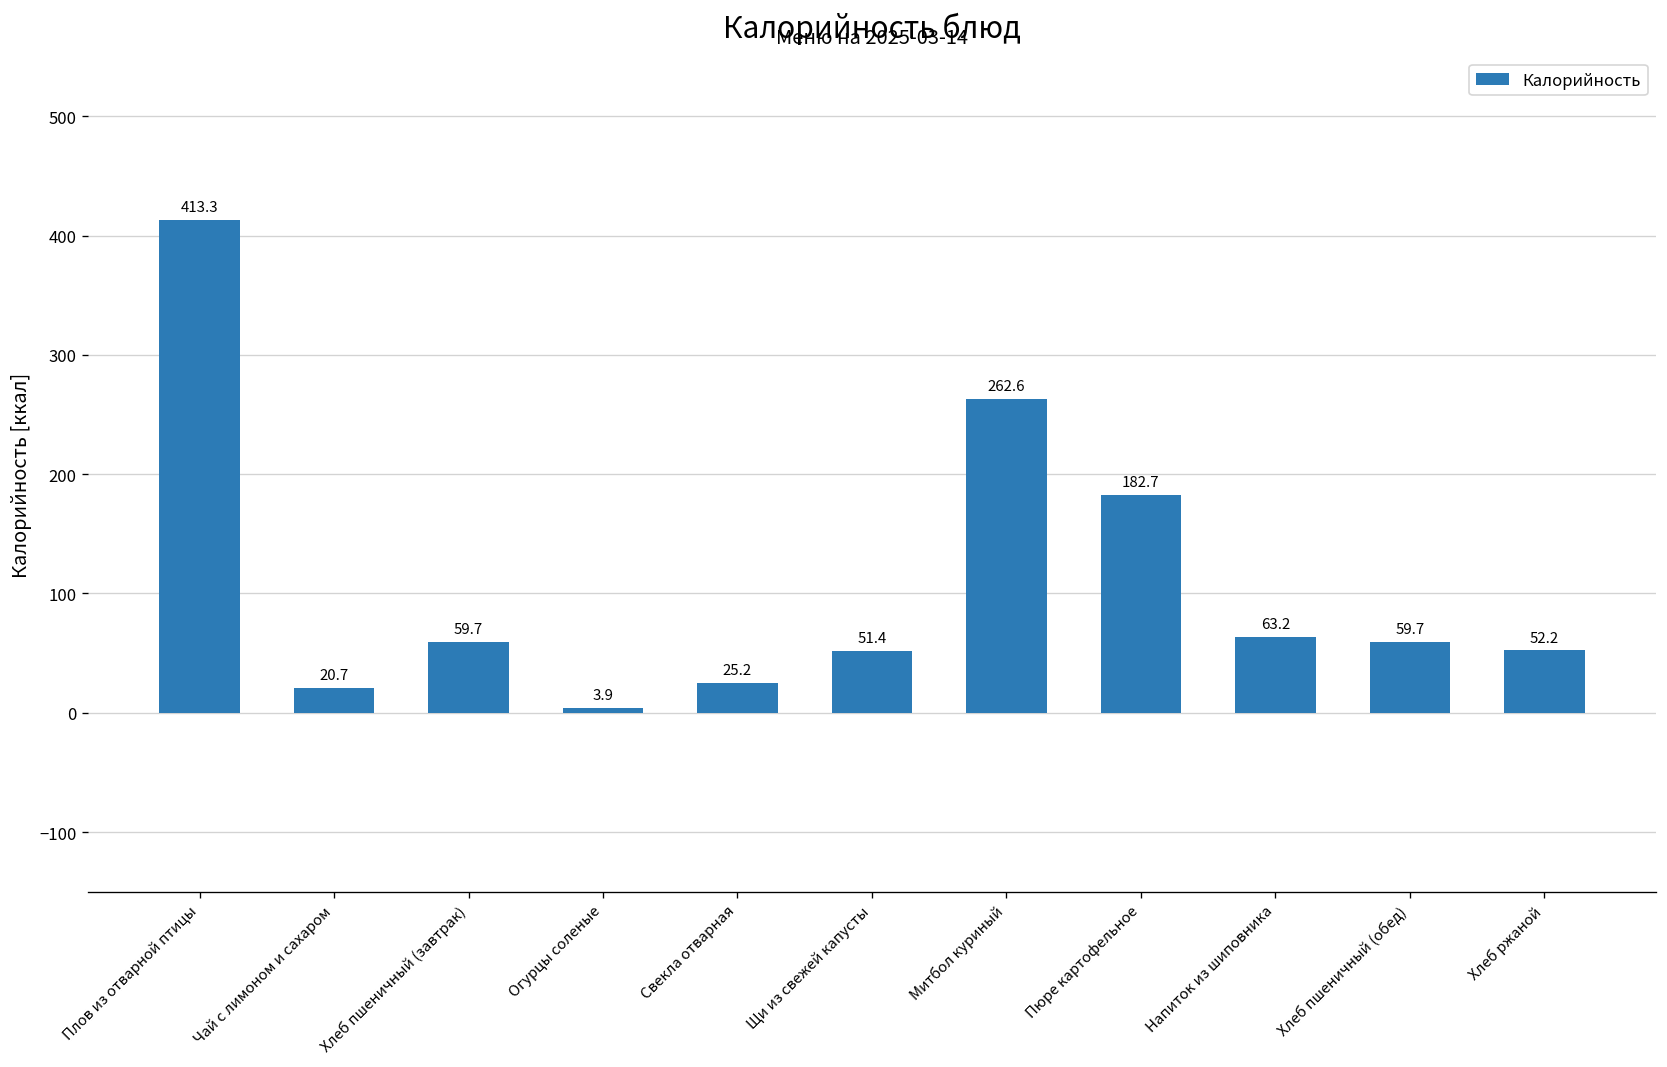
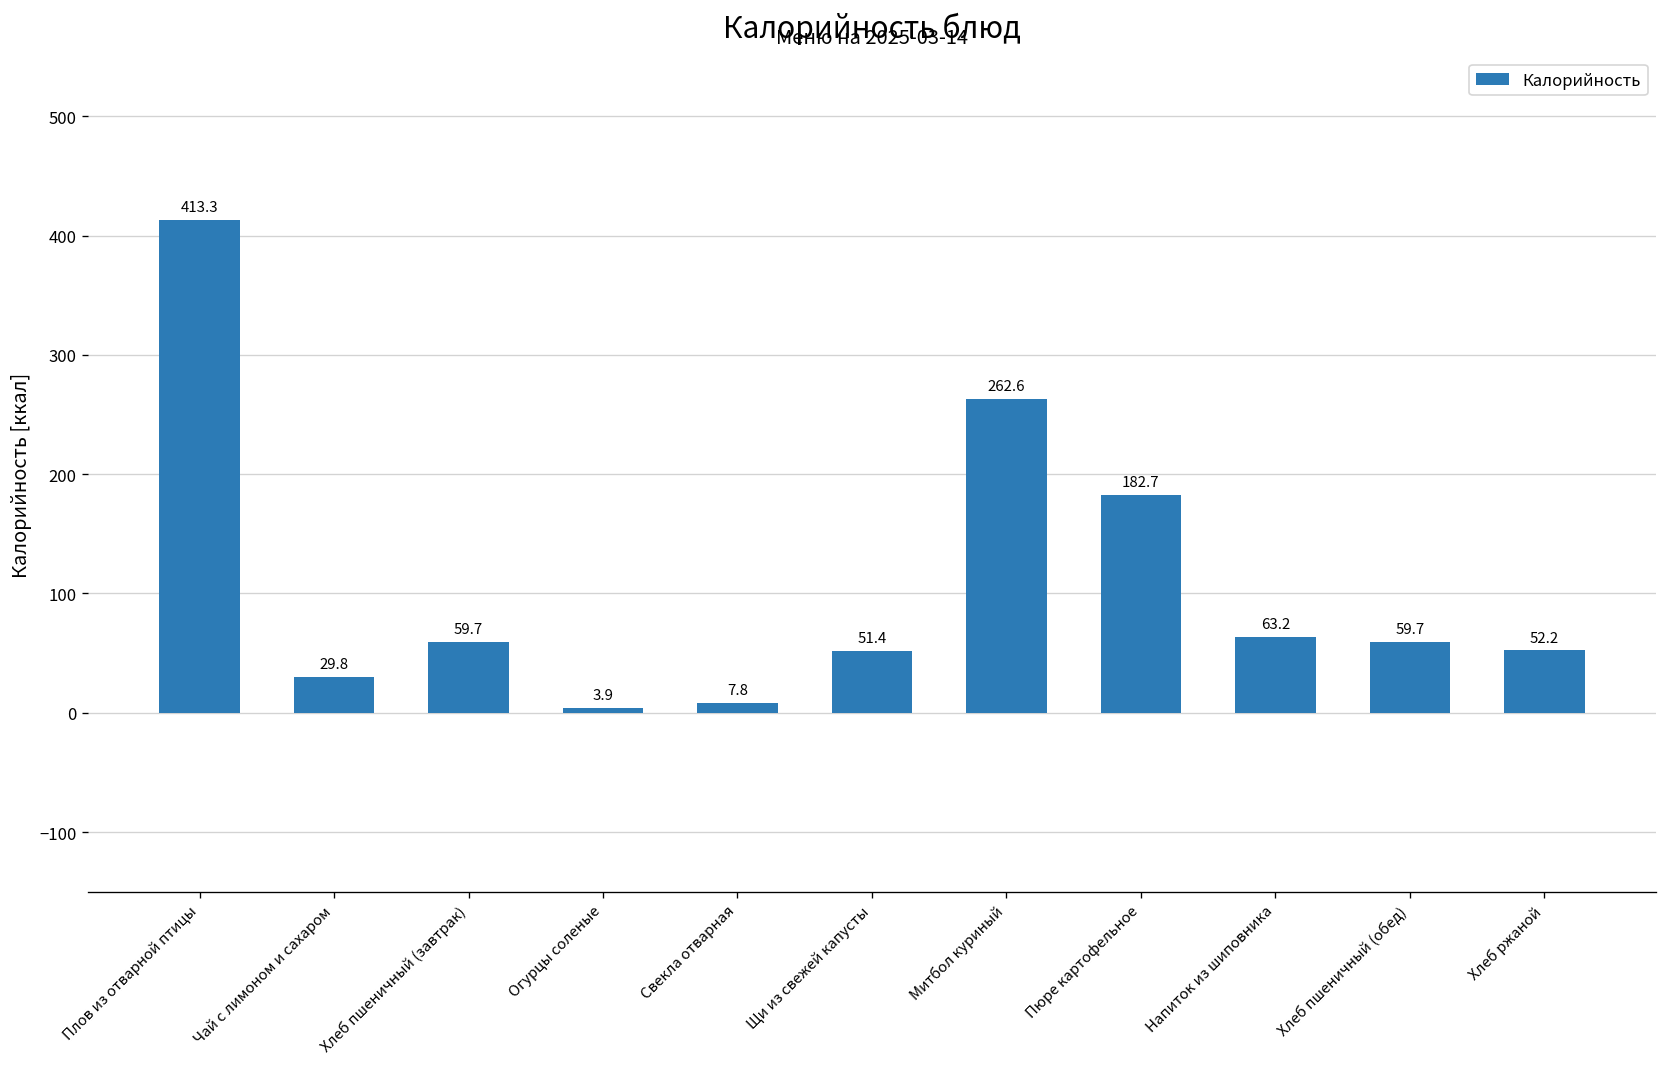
Чай с лимоном и сахаром: 20.7 -> 29.8
Свекла отварная: 25.2 -> 7.8
